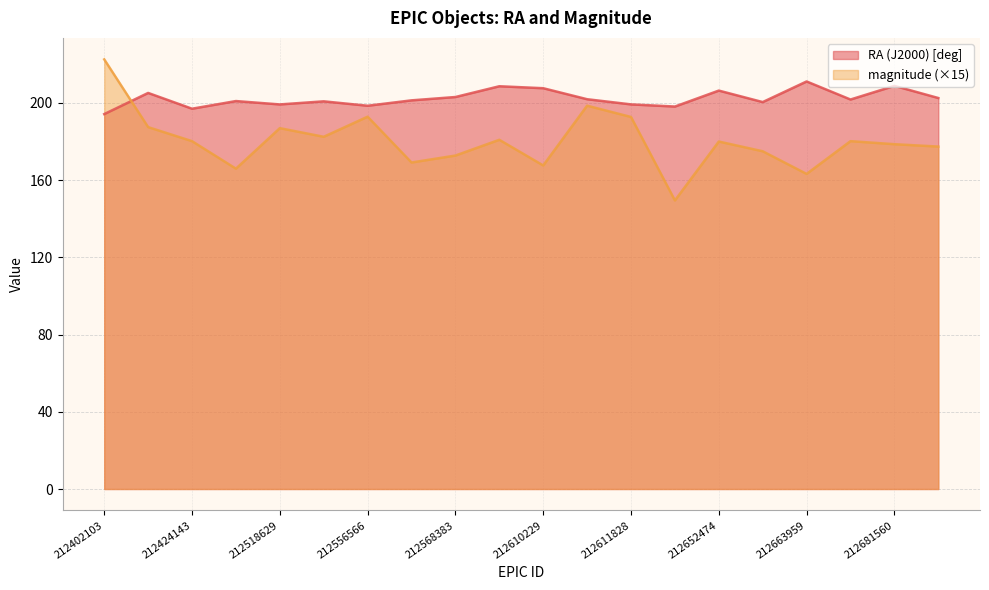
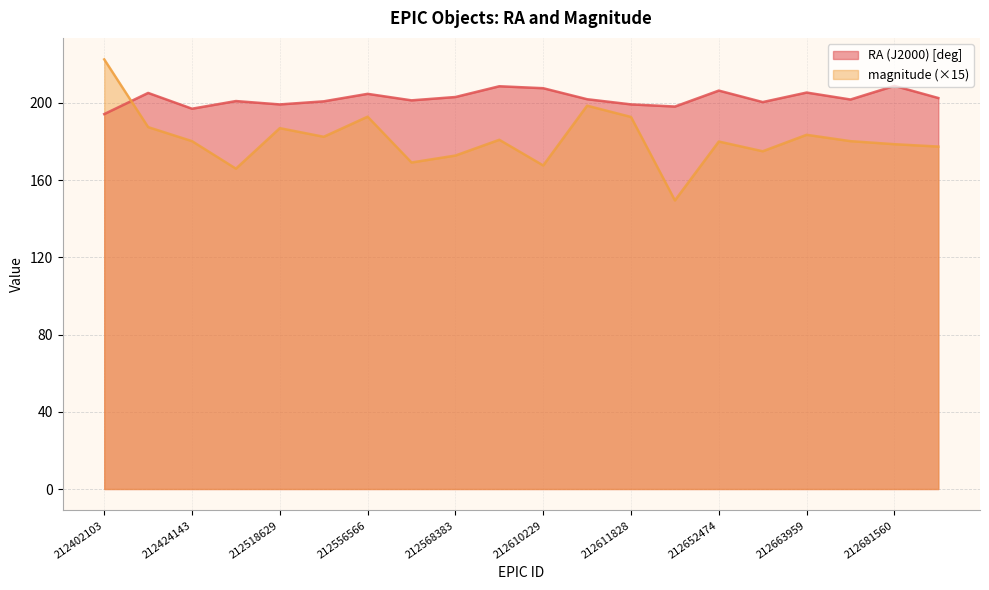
RA (J2000) [deg], 212556566: 199 -> 205
RA (J2000) [deg], 212663959: 211 -> 205
magnitude (×15), 212663959: 163 -> 183
